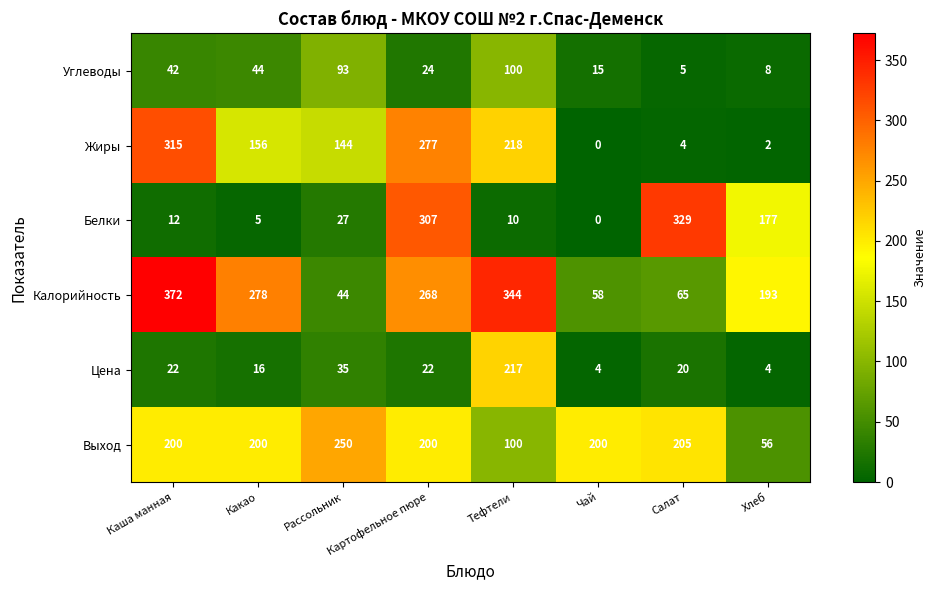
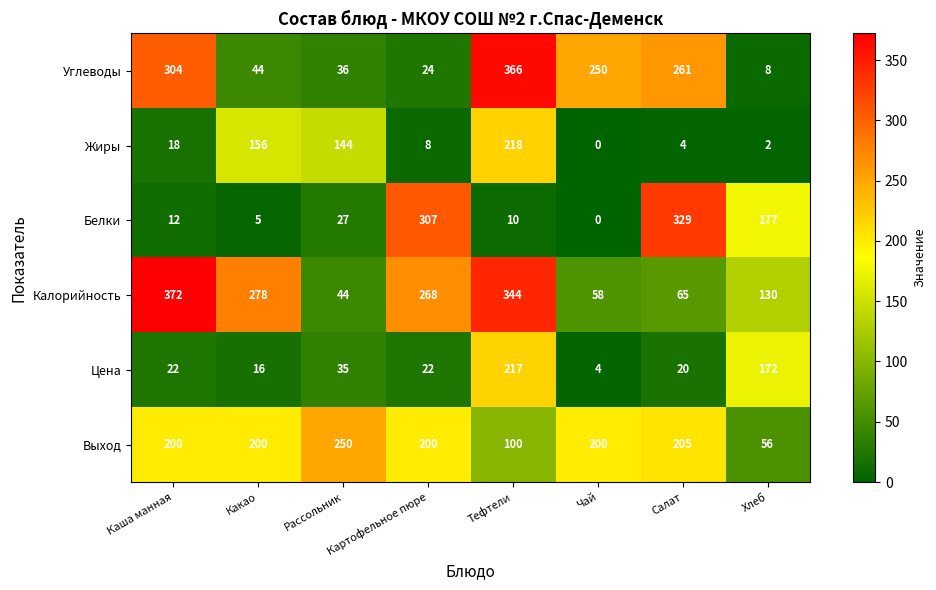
Углеводы, Каша манная: 42 -> 304
Углеводы, Рассольник: 93 -> 36
Углеводы, Тефтели: 100 -> 366
Углеводы, Чай: 15 -> 250
Углеводы, Салат: 5 -> 261
Жиры, Каша манная: 315 -> 18
Жиры, Картофельное пюре: 277 -> 8
Калорийность, Хлеб: 193 -> 130
Цена, Хлеб: 4 -> 172
